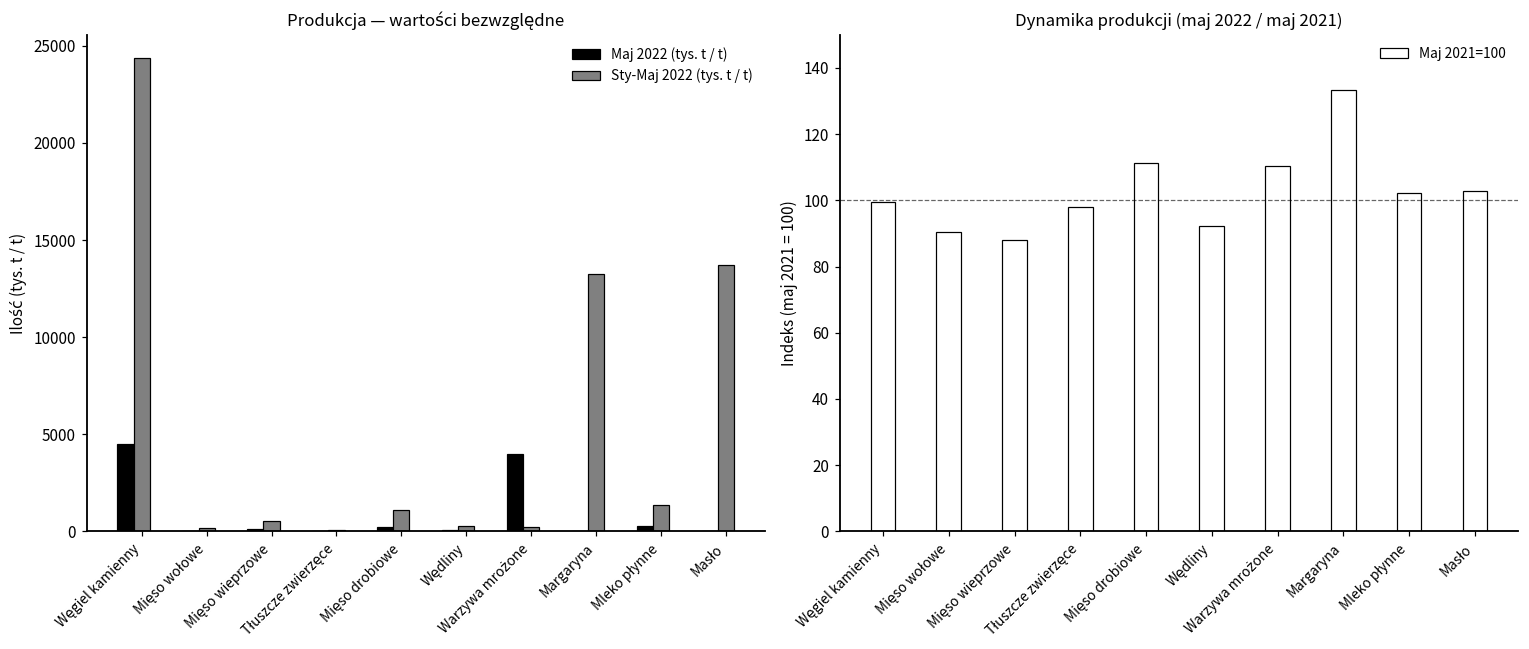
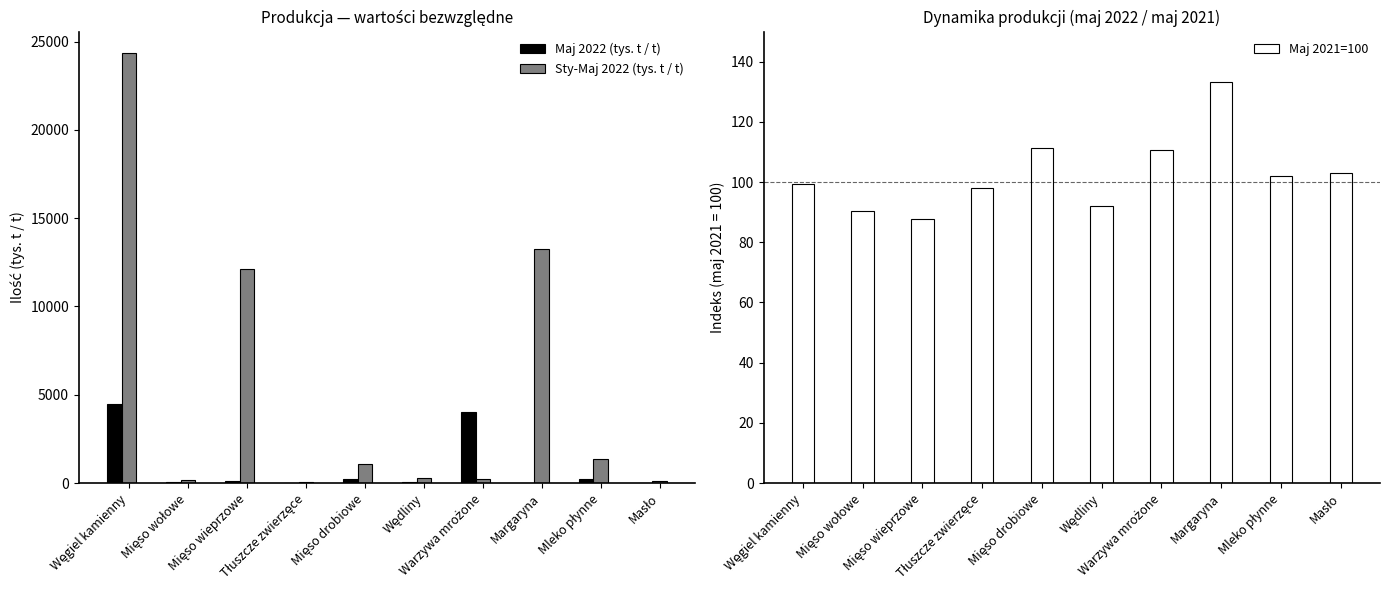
Produkcja — wartości bezwzględne, Sty-Maj 2022 (tys. t / t), Mięso wieprzowe: 500 -> 12100
Produkcja — wartości bezwzględne, Sty-Maj 2022 (tys. t / t), Masło: 13700 -> 100
